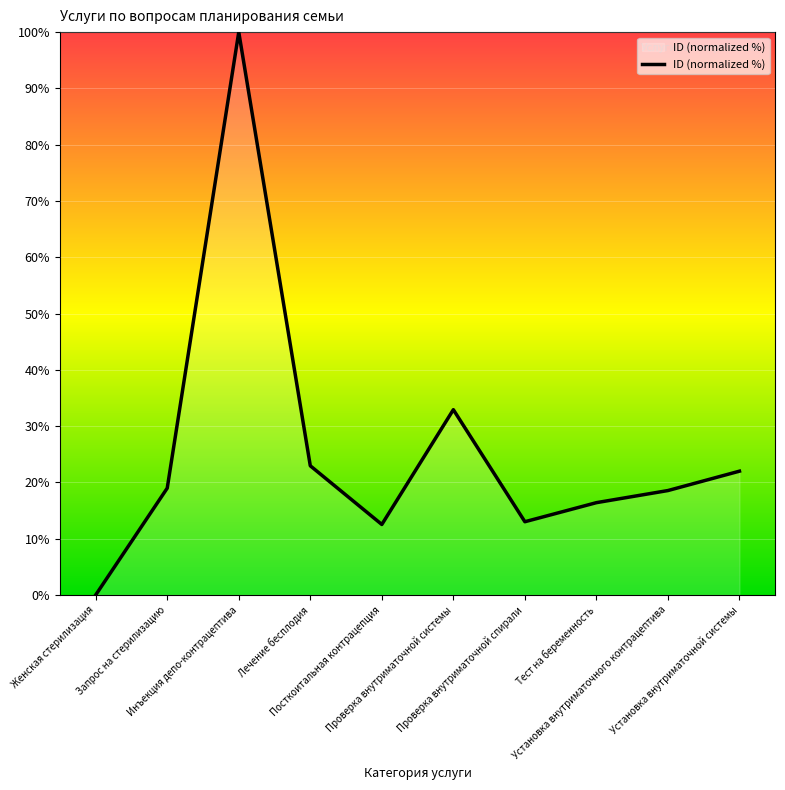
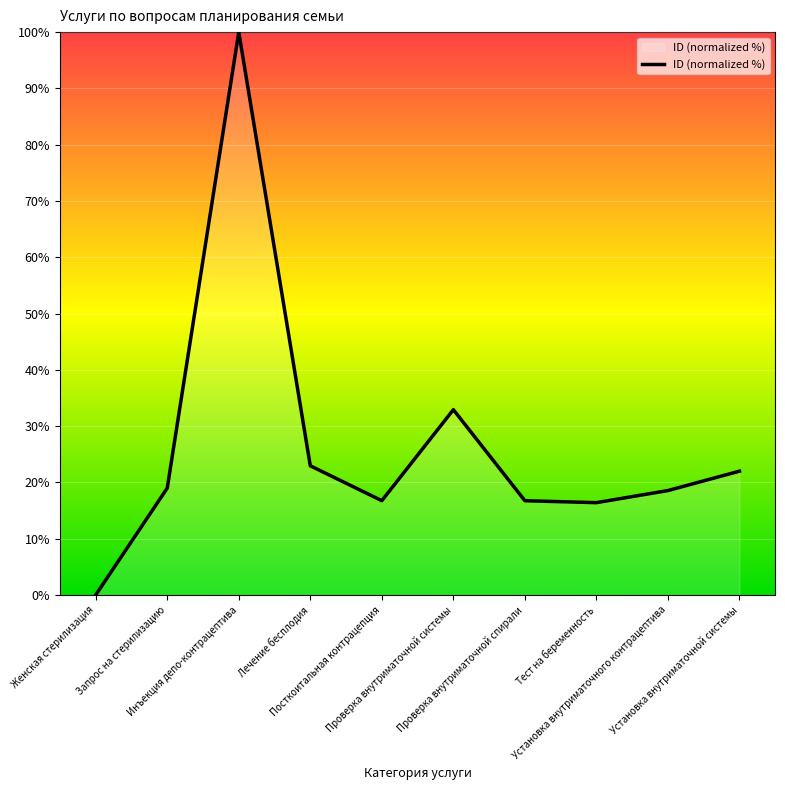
Посткоитальная контрацепция: 13% -> 17%
Проверка внутриматочной спирали: 13% -> 17%
